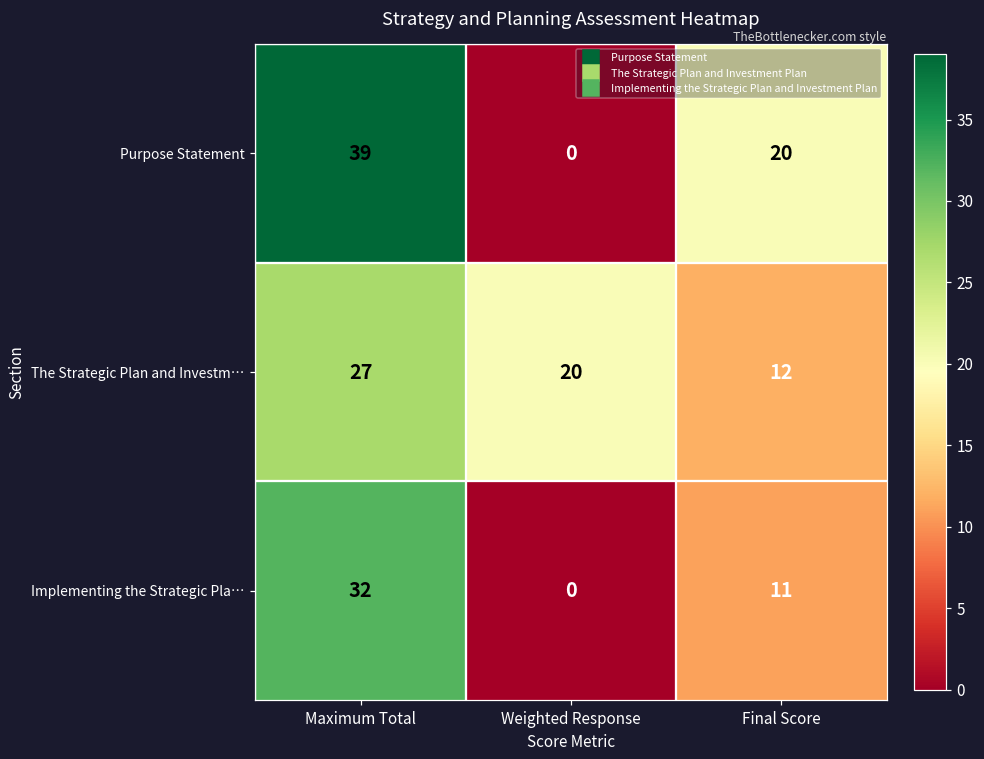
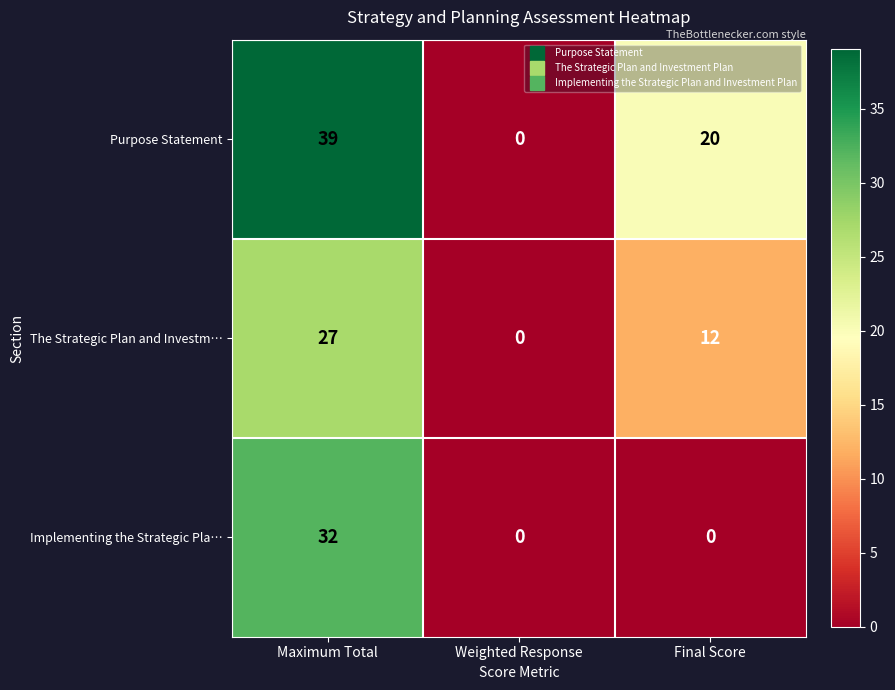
The Strategic Plan and Investm…, Weighted Response: 20 -> 0
Implementing the Strategic Pla…, Final Score: 11 -> 0
